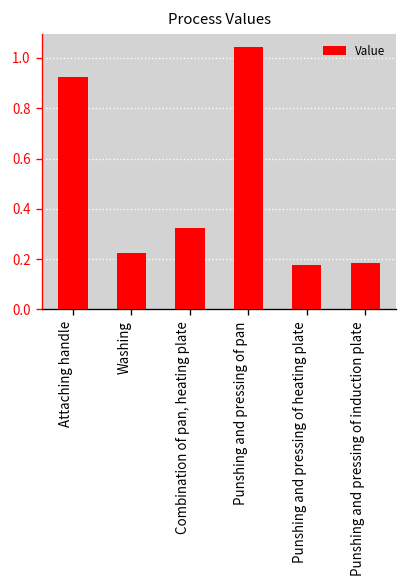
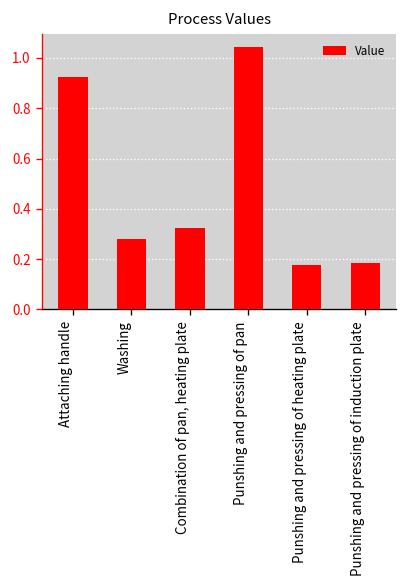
Washing: 0.23 -> 0.28
